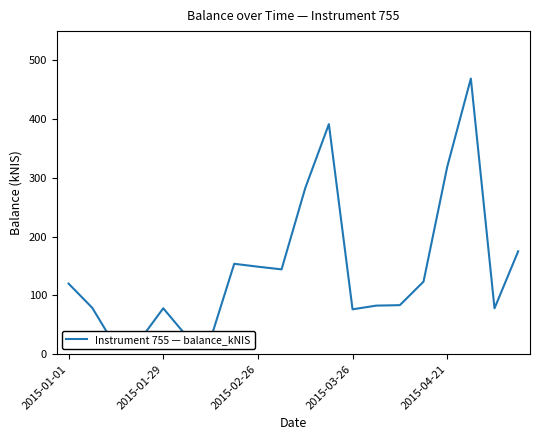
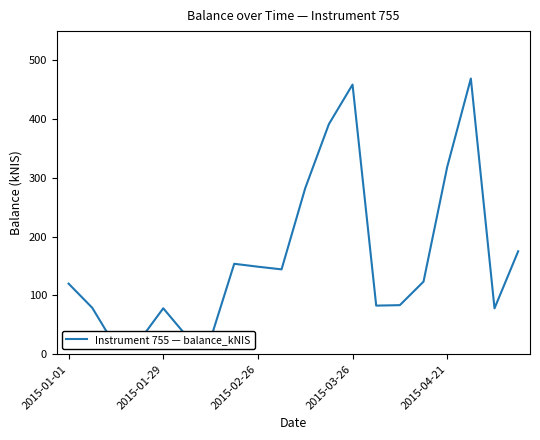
2015-03-26: 80 -> 460
